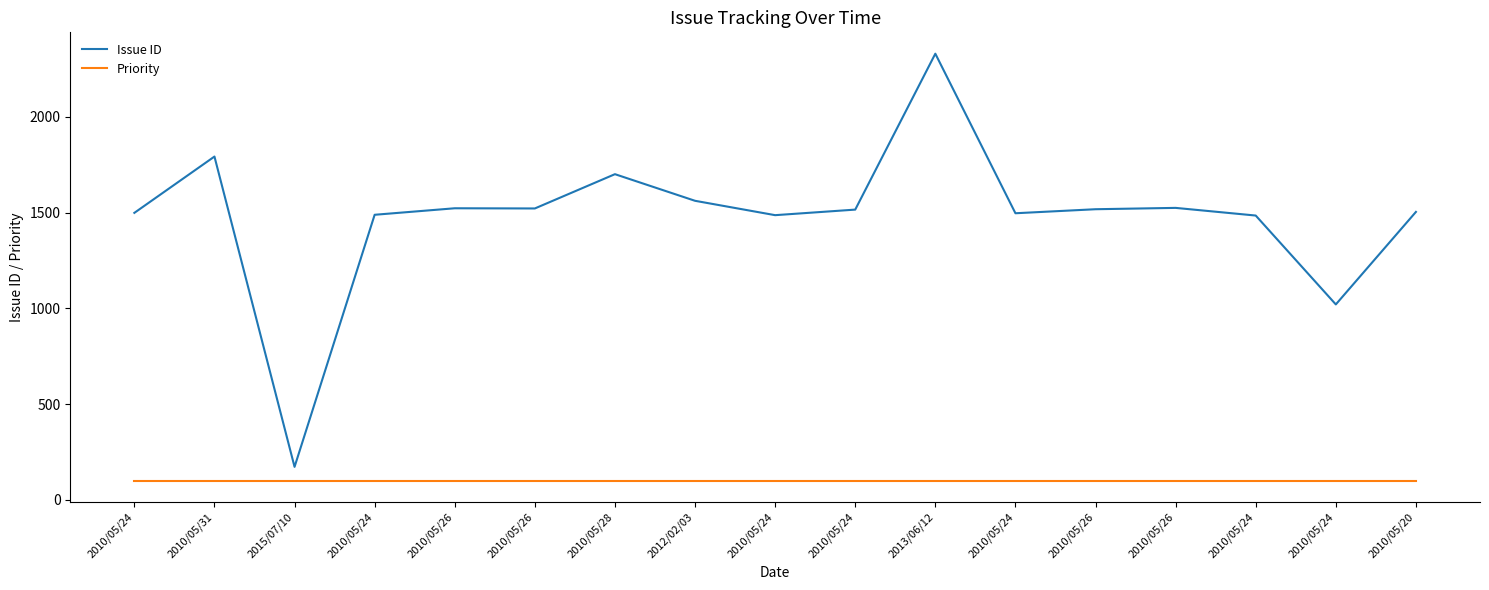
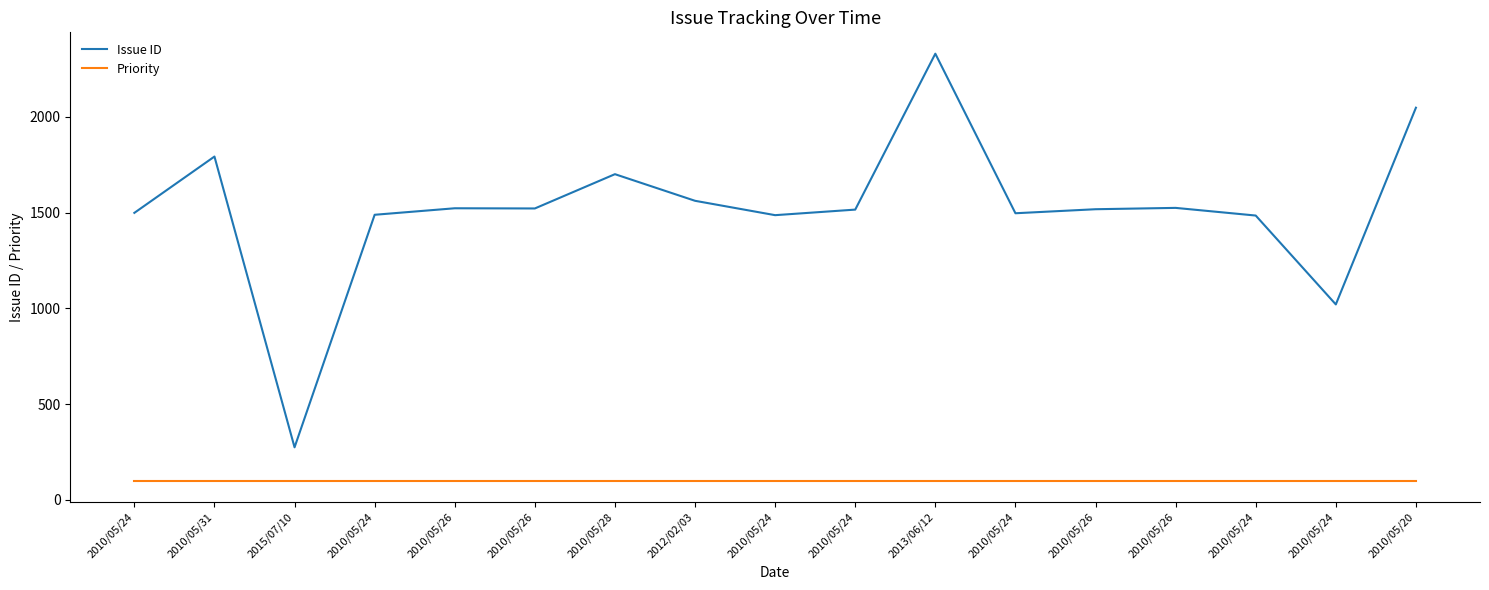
Issue ID, 2015/07/10: 170 -> 280
Issue ID, 2010/05/20: 1500 -> 2050
